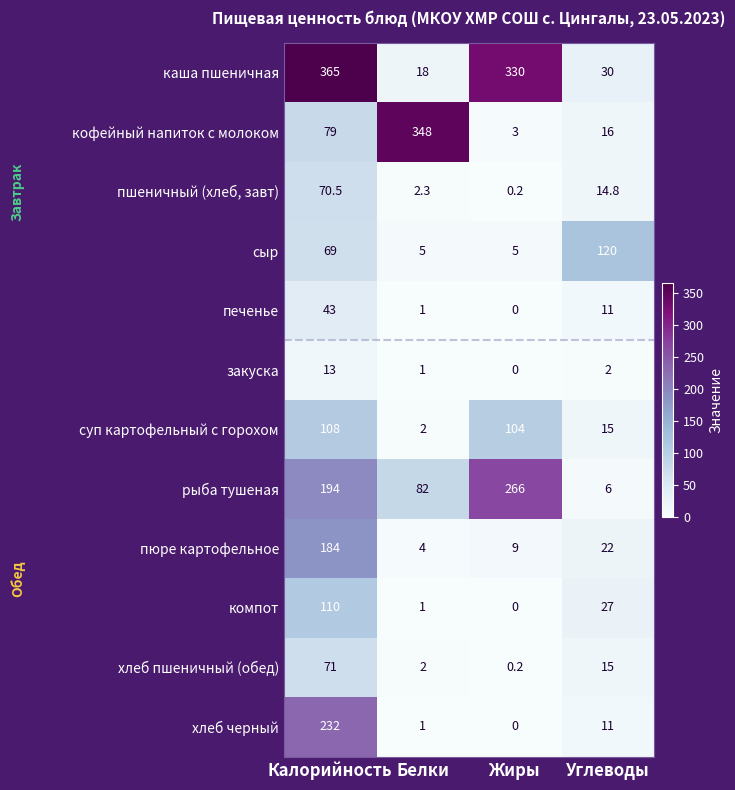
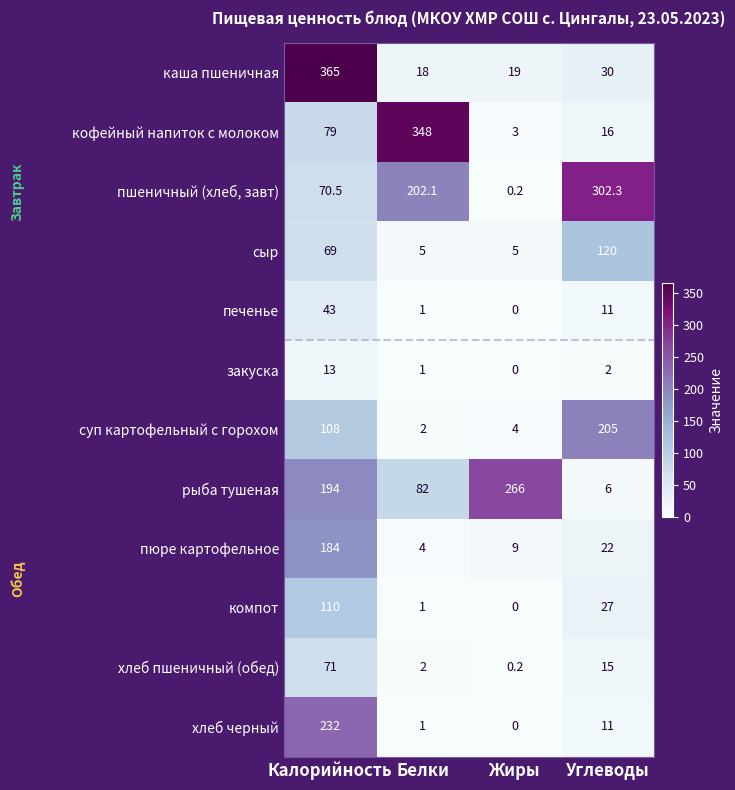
каша пшеничная, Жиры: 330 -> 19
пшеничный (хлеб, завт), Белки: 2.3 -> 202.1
пшеничный (хлеб, завт), Углеводы: 14.8 -> 302.3
суп картофельный с горохом, Жиры: 104 -> 4
суп картофельный с горохом, Углеводы: 15 -> 205
